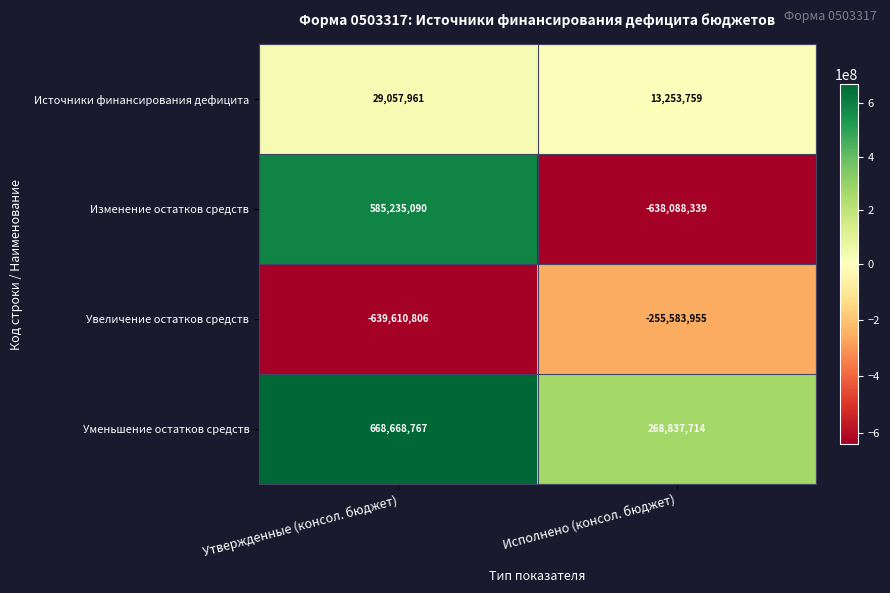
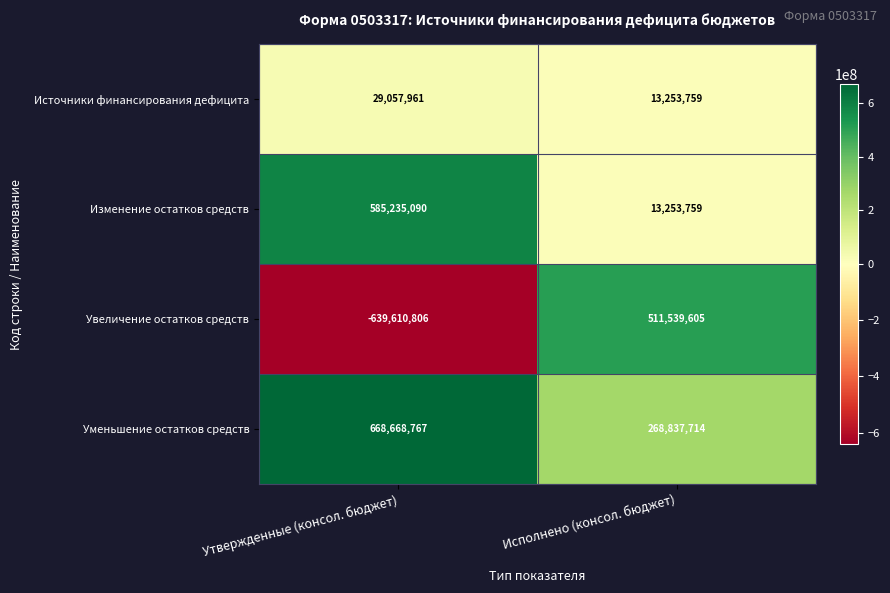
Изменение остатков средств, Исполнено (консол. бюджет): -638,088,339 -> 13,253,759
Увеличение остатков средств, Исполнено (консол. бюджет): -255,583,955 -> 511,539,605
